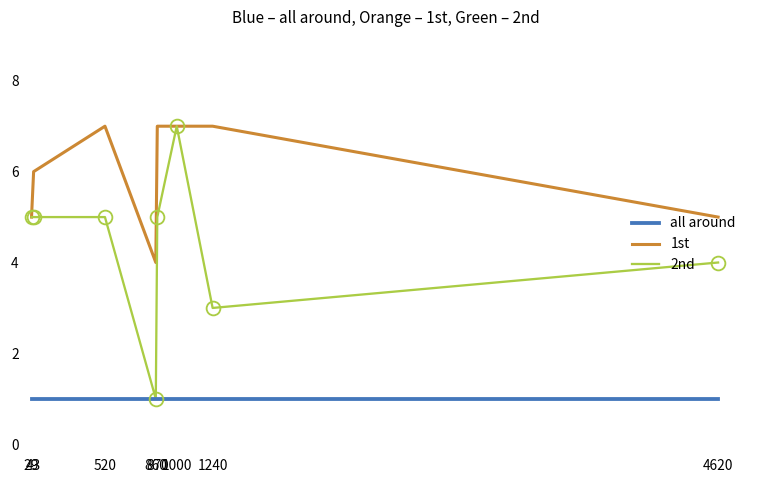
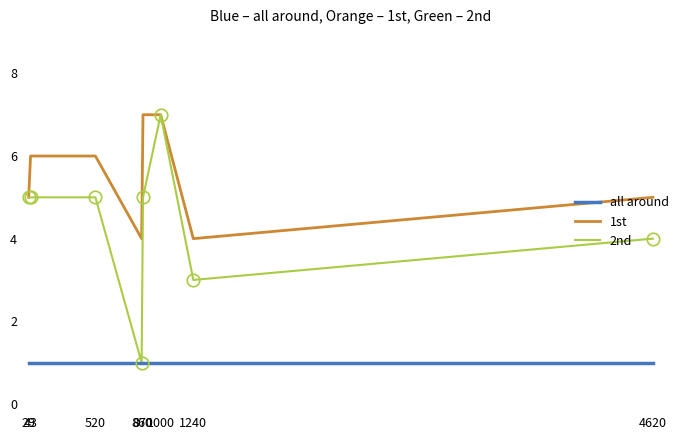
1st, 520: 7 -> 6
1st, 1240: 7 -> 4
